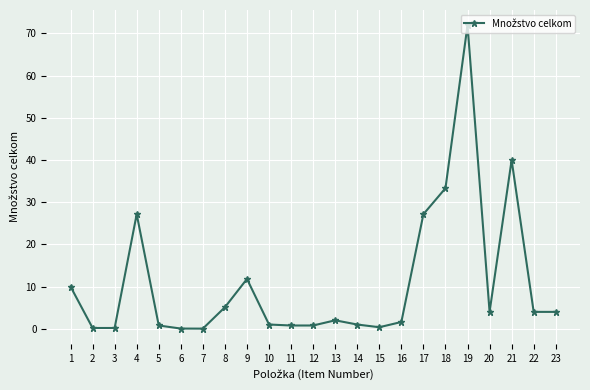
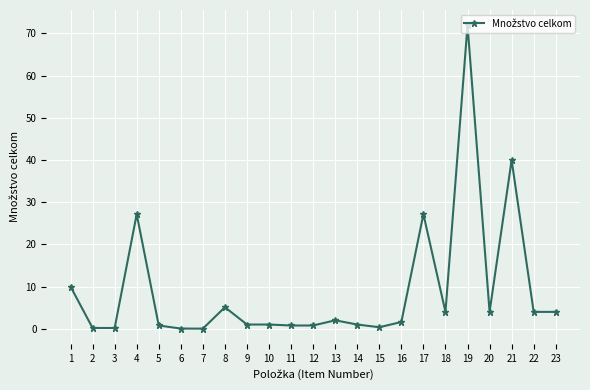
9: 12 -> 1
18: 33 -> 4
